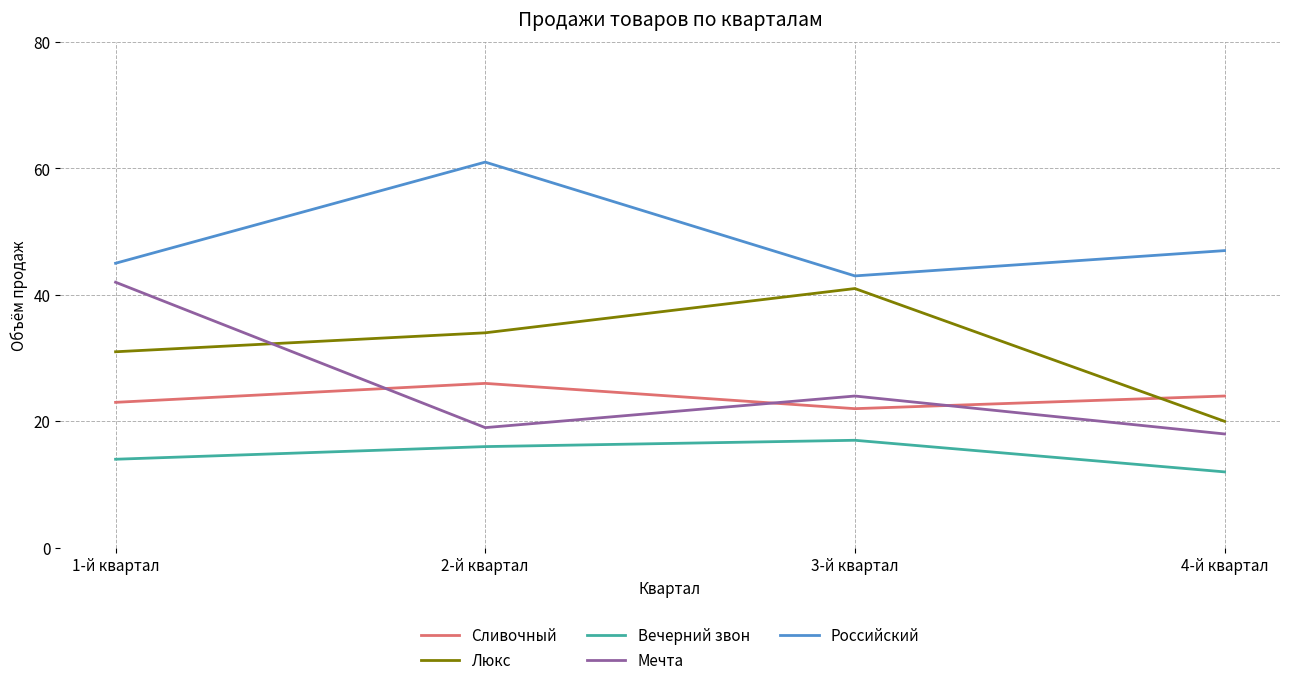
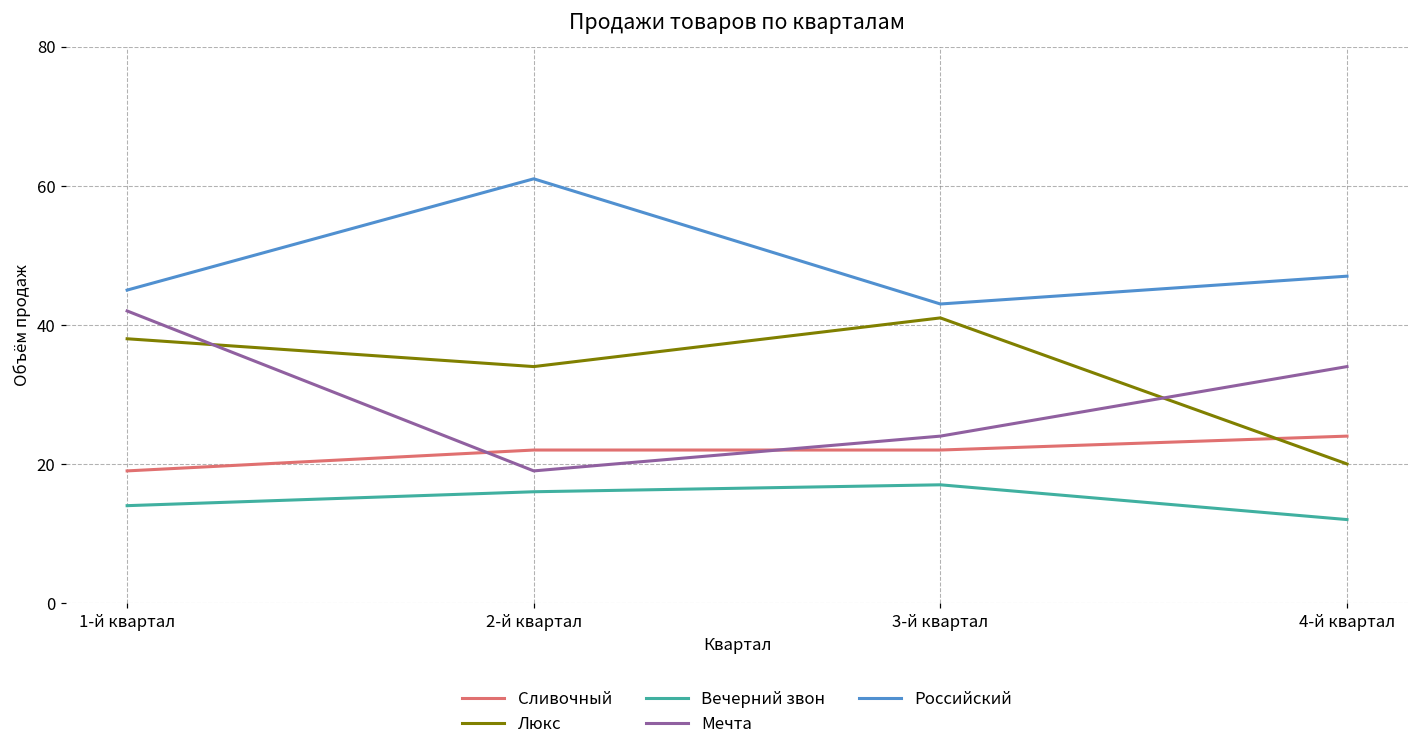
Сливочный, 1-й квартал: 23 -> 19
Люкс, 1-й квартал: 31 -> 38
Сливочный, 2-й квартал: 26 -> 22
Мечта, 4-й квартал: 18 -> 34
